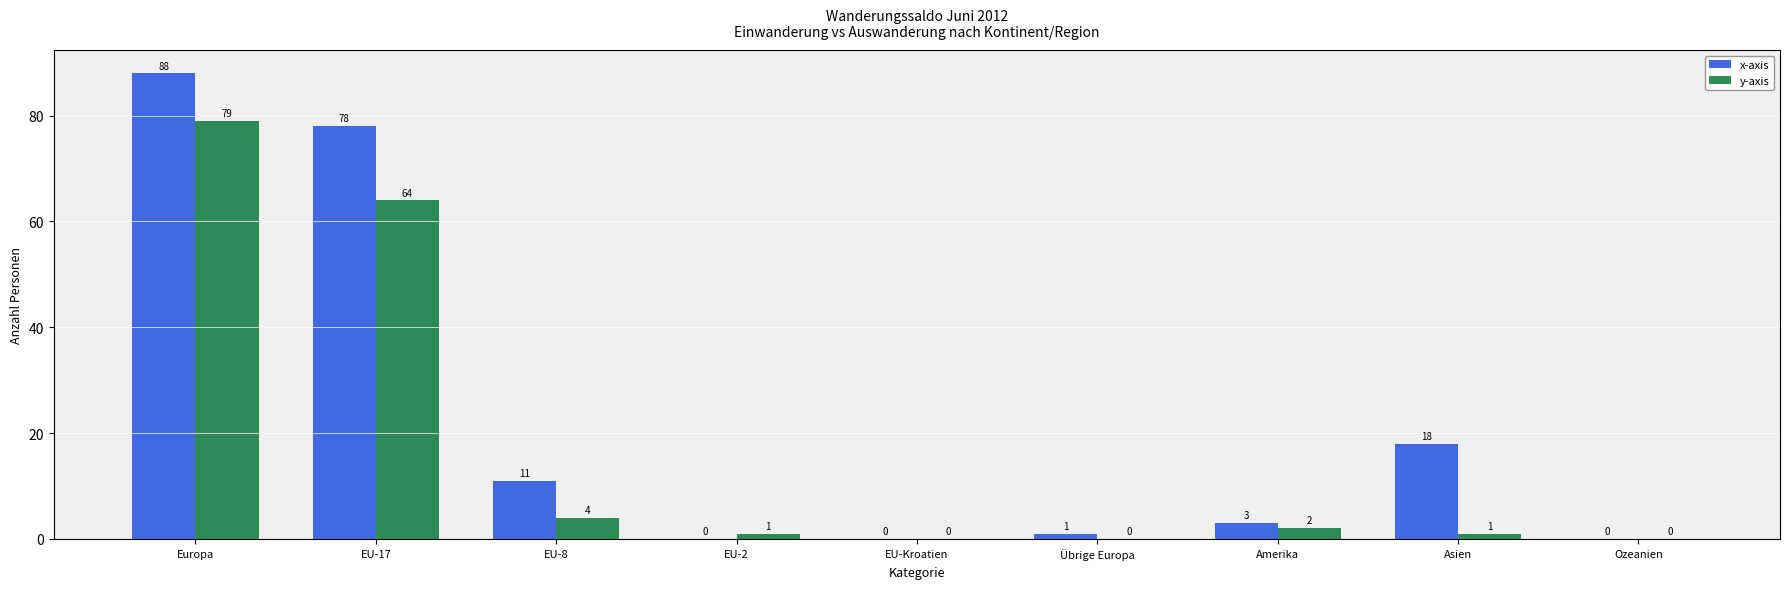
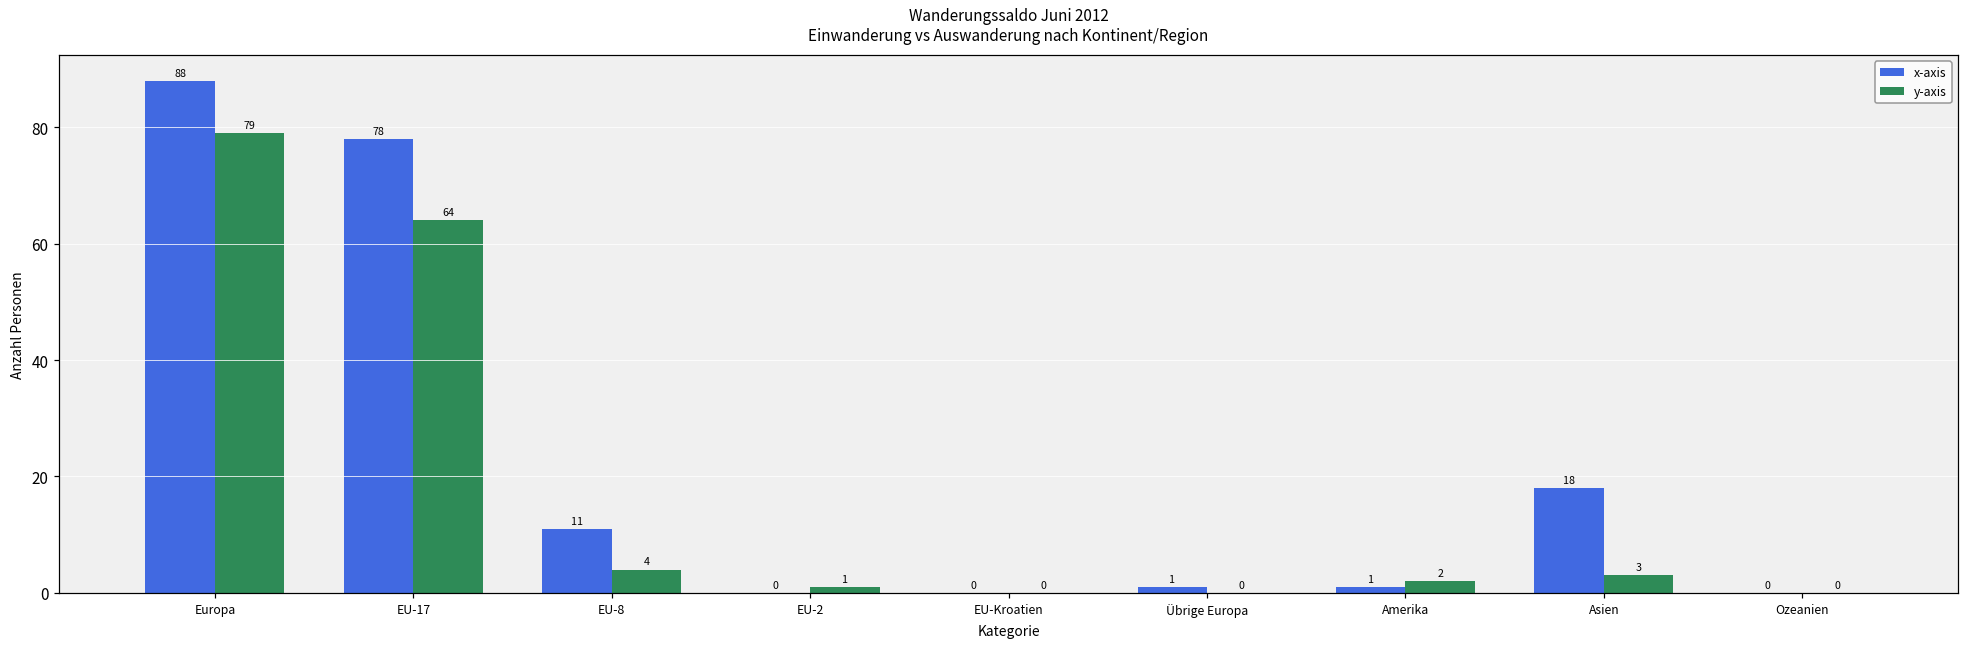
x-axis, Amerika: 3 -> 1
y-axis, Asien: 1 -> 3
